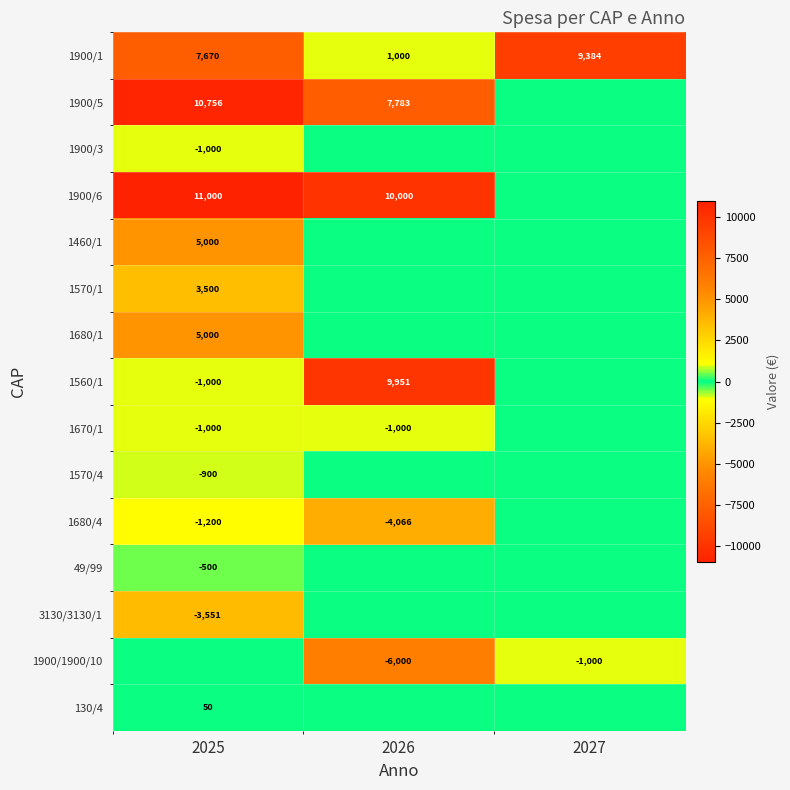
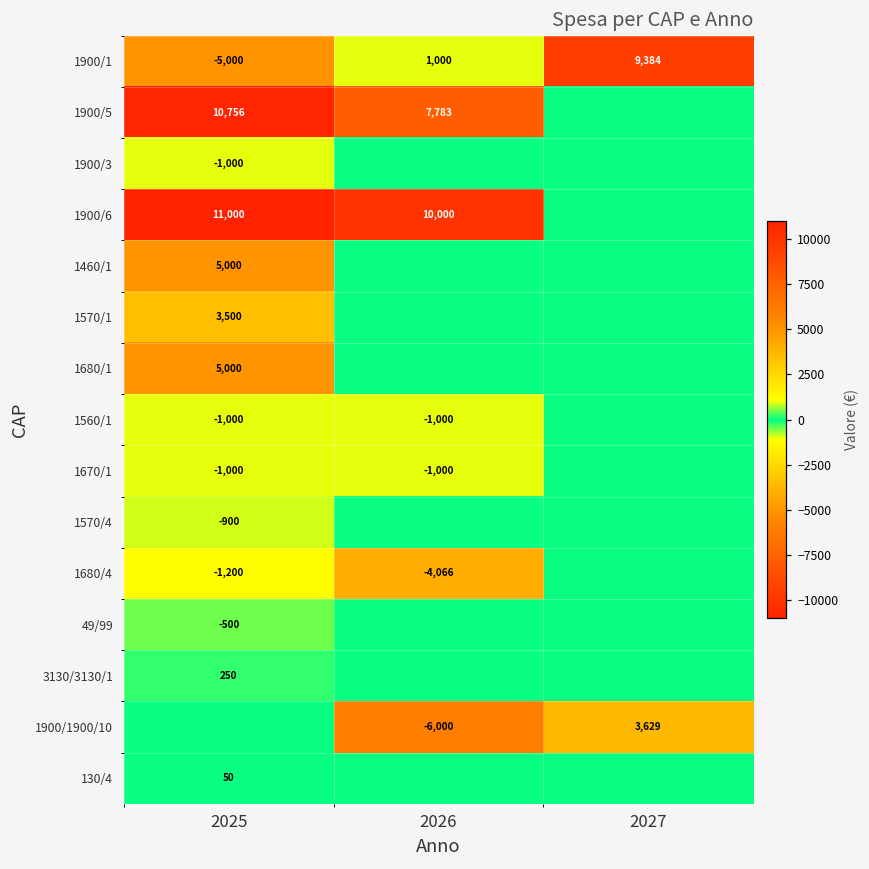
1900/1, 2025: 7,670 -> -5,000
1560/1, 2026: 9,951 -> -1,000
3130/3130/1, 2025: -3,551 -> 250
1900/1900/10, 2027: -1,000 -> 3,629
